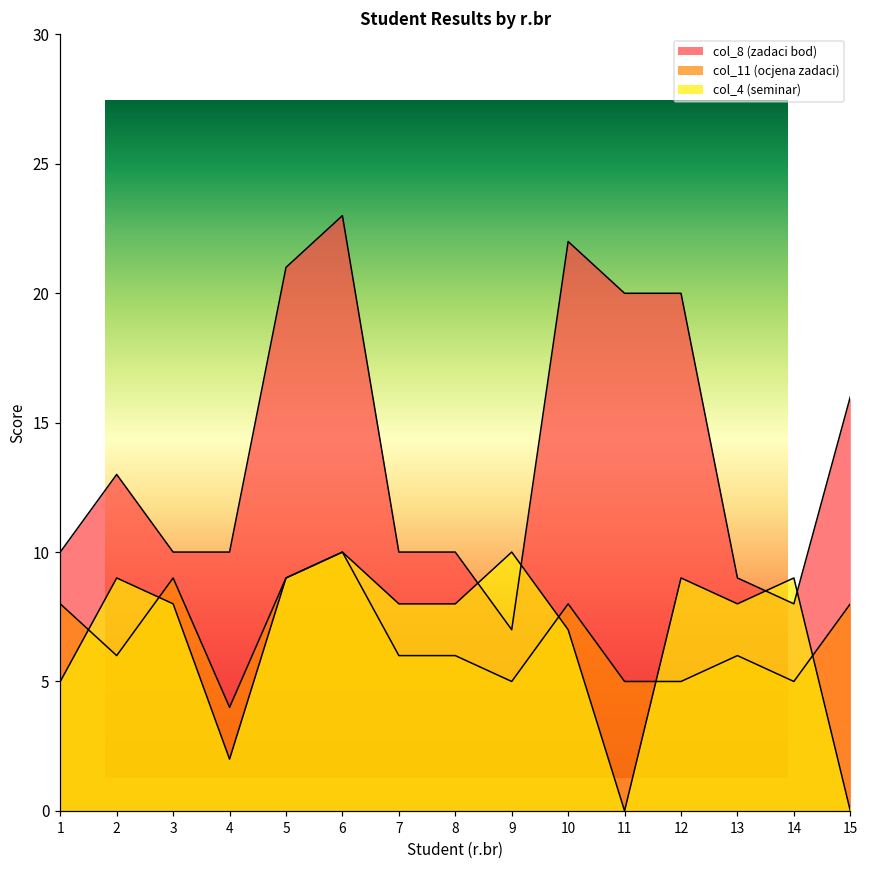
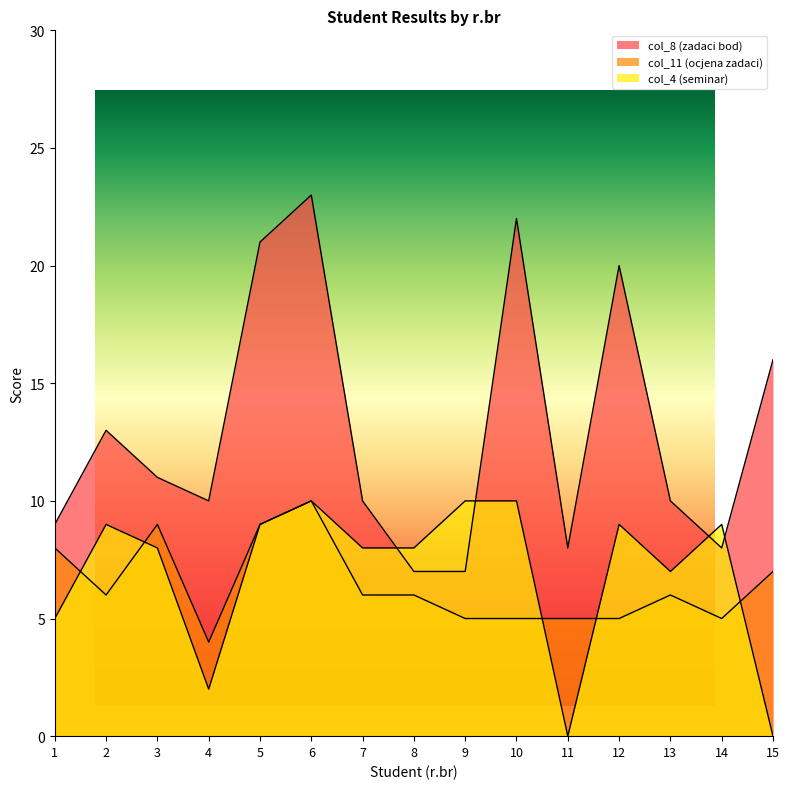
Student Results by r.br, col_8 (zadaci bod), 1: 10 -> 9
Student Results by r.br, col_8 (zadaci bod), 3: 10 -> 11
Student Results by r.br, col_8 (zadaci bod), 8: 10 -> 7
Student Results by r.br, col_11 (ocjena zadaci), 10: 8 -> 5
Student Results by r.br, col_4 (seminar), 10: 7 -> 10
Student Results by r.br, col_8 (zadaci bod), 11: 20 -> 8
Student Results by r.br, col_8 (zadaci bod), 13: 9 -> 10
Student Results by r.br, col_4 (seminar), 13: 8 -> 7
Student Results by r.br, col_11 (ocjena zadaci), 15: 8 -> 7
